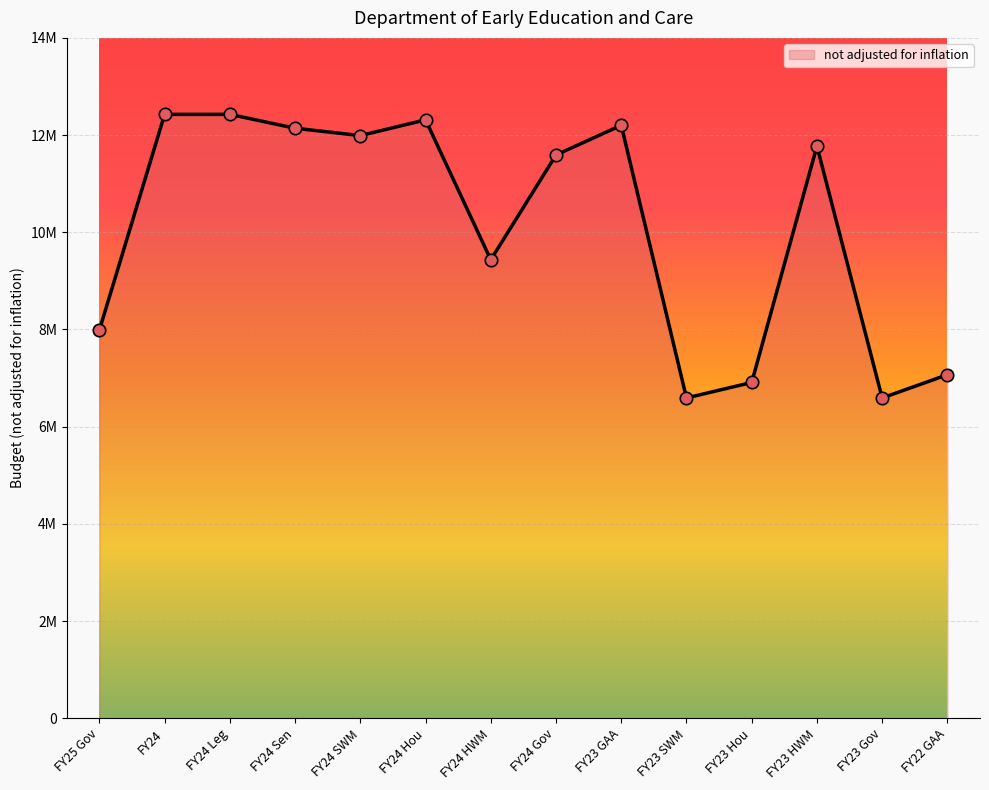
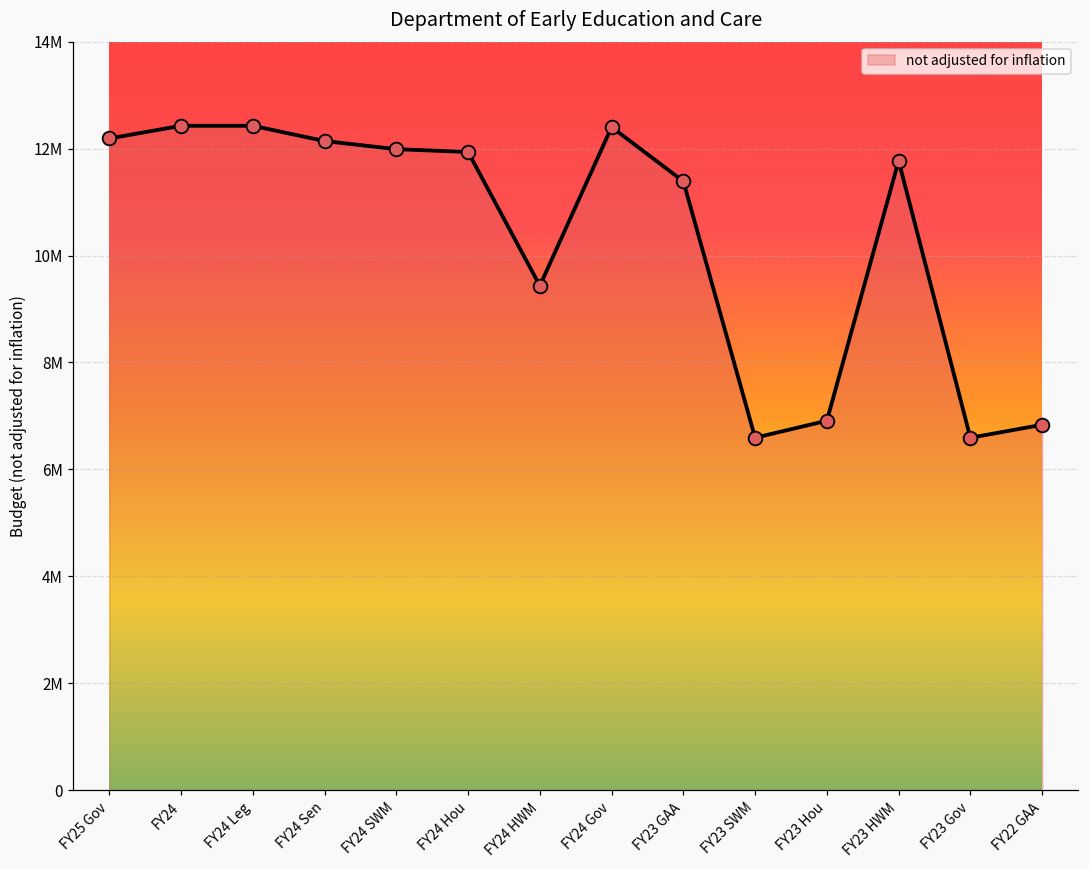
FY25 Gov: 8000000 -> 12200000
FY24 Hou: 12300000 -> 11900000
FY24 Gov: 11600000 -> 12400000
FY23 GAA: 12200000 -> 11400000
FY22 GAA: 7100000 -> 6800000
